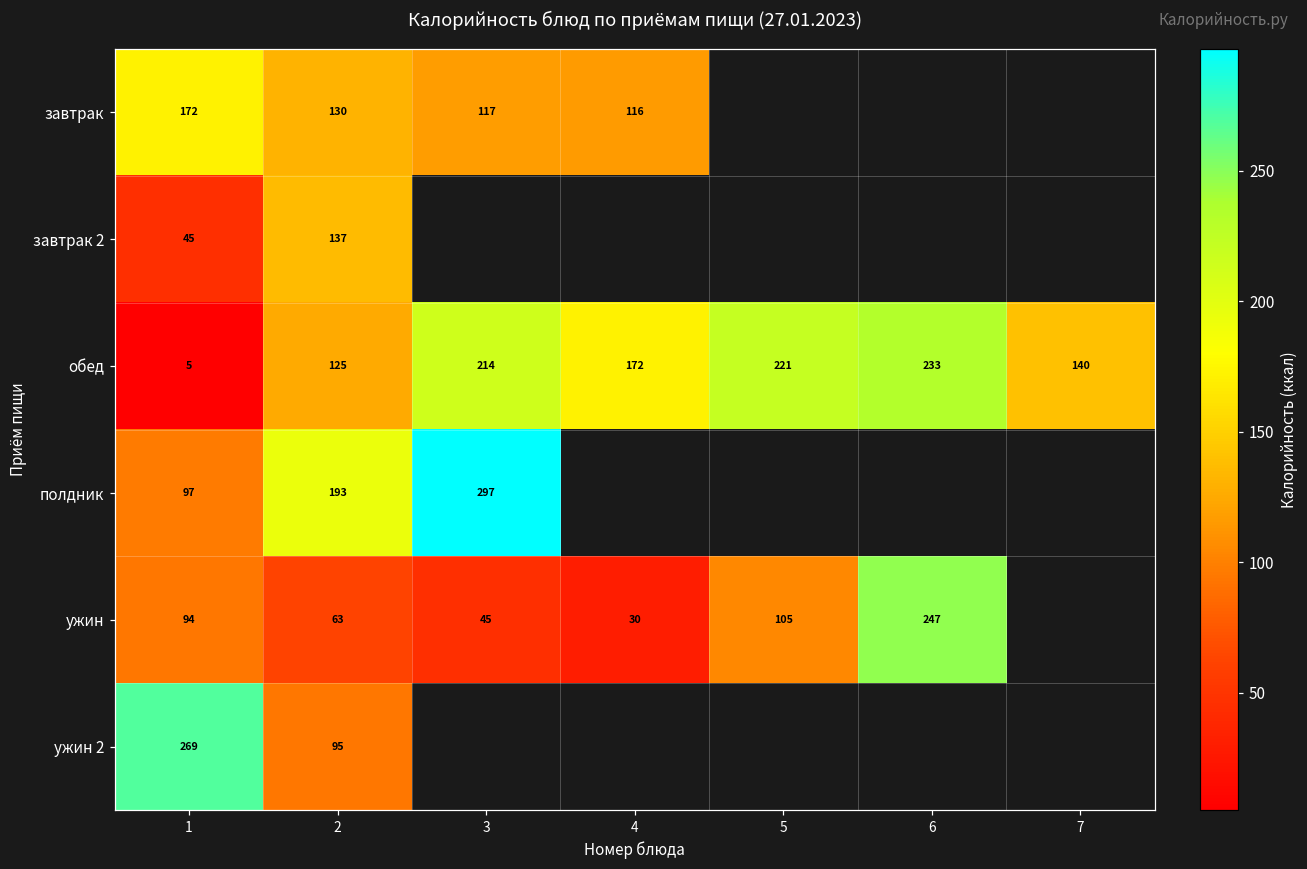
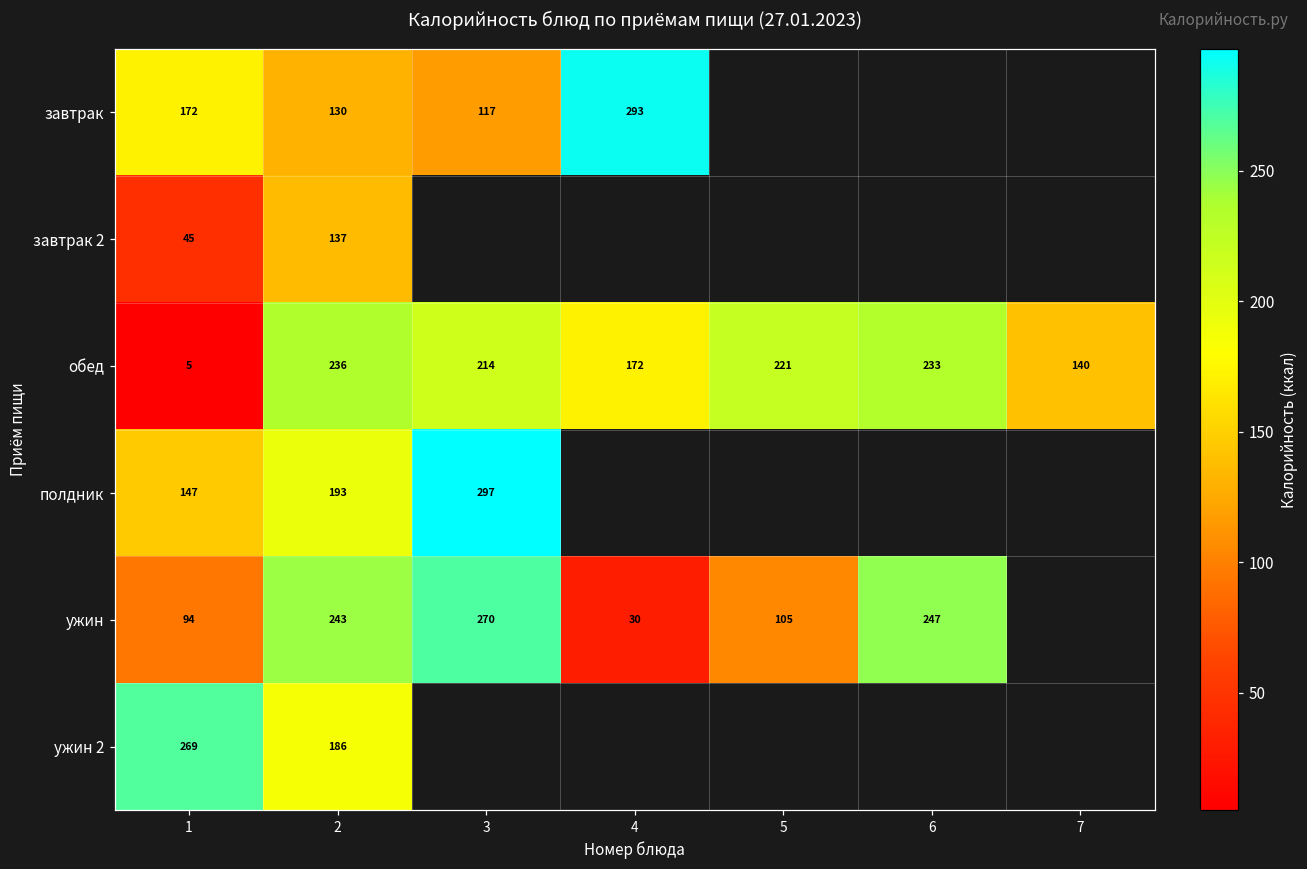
завтрак, 4: 116 -> 293
обед, 2: 125 -> 236
полдник, 1: 97 -> 147
ужин, 2: 63 -> 243
ужин, 3: 45 -> 270
ужин 2, 2: 95 -> 186
